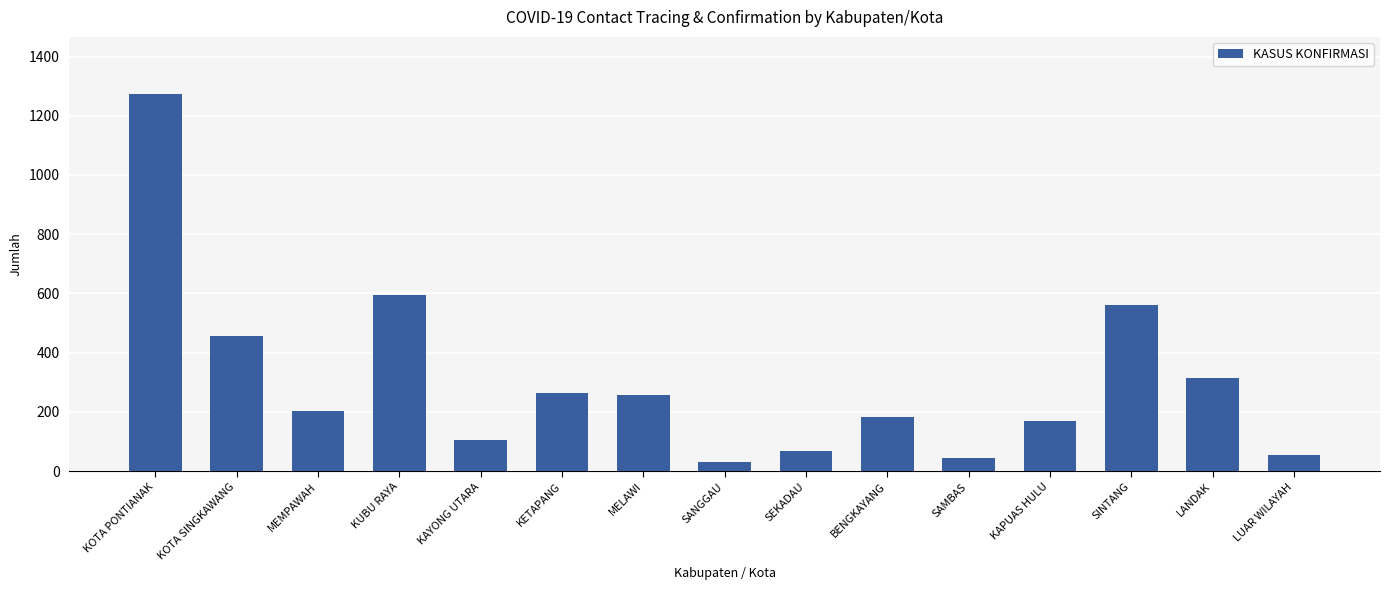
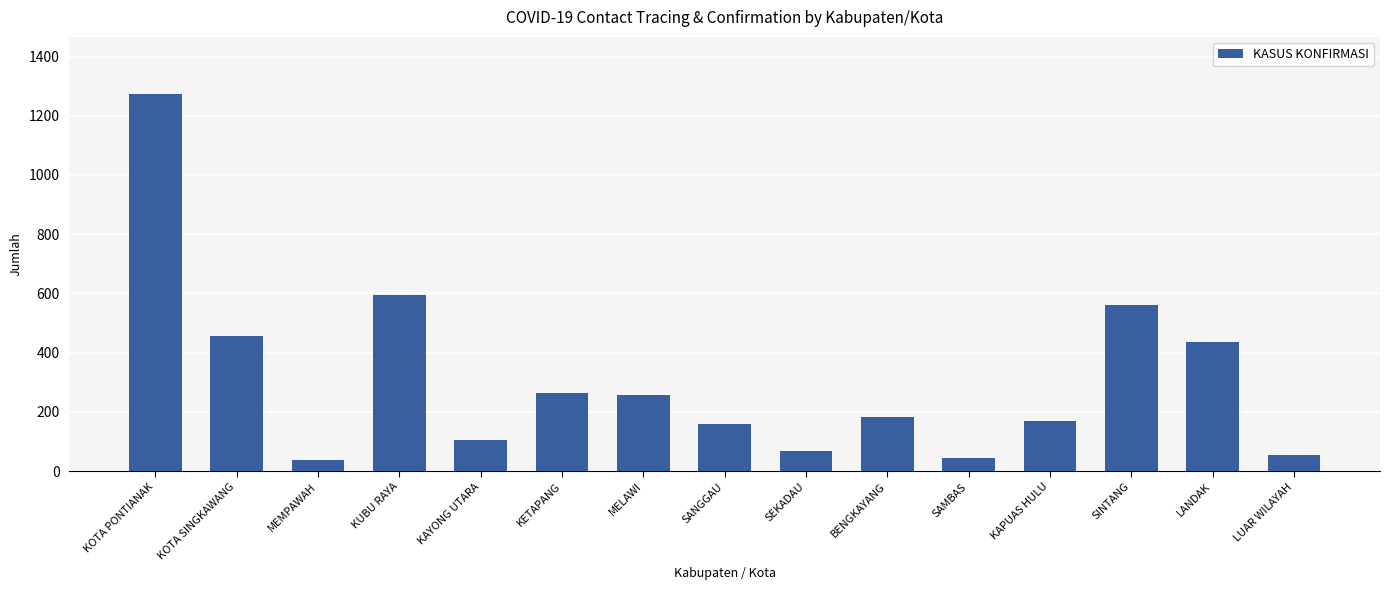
MEMPAWAH: 200 -> 40
SANGGAU: 30 -> 160
LANDAK: 320 -> 440
